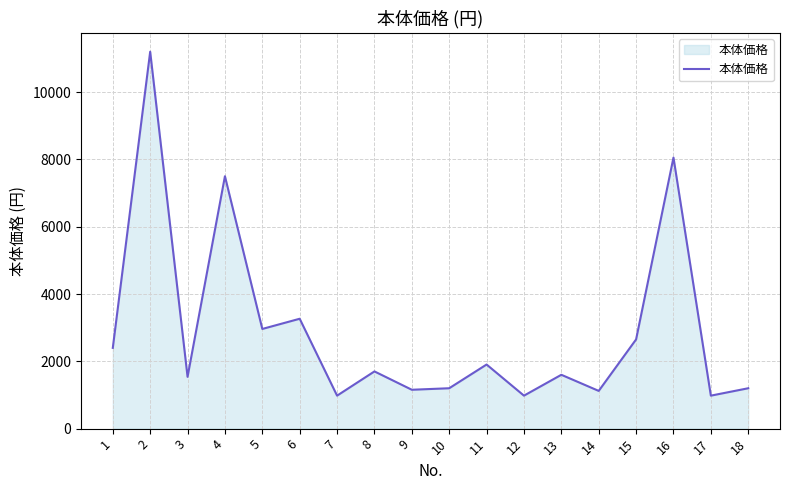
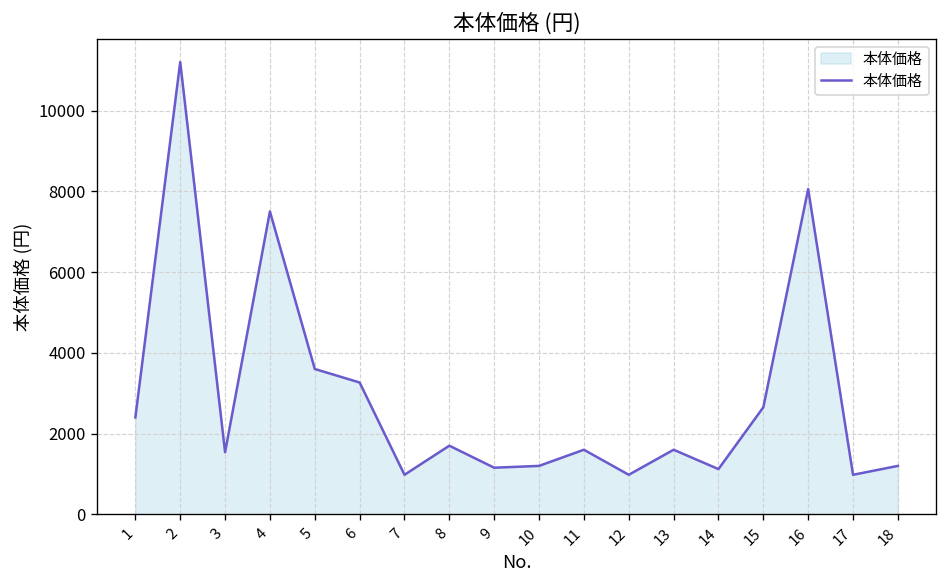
5: 3000 -> 3600
11: 1900 -> 1600
